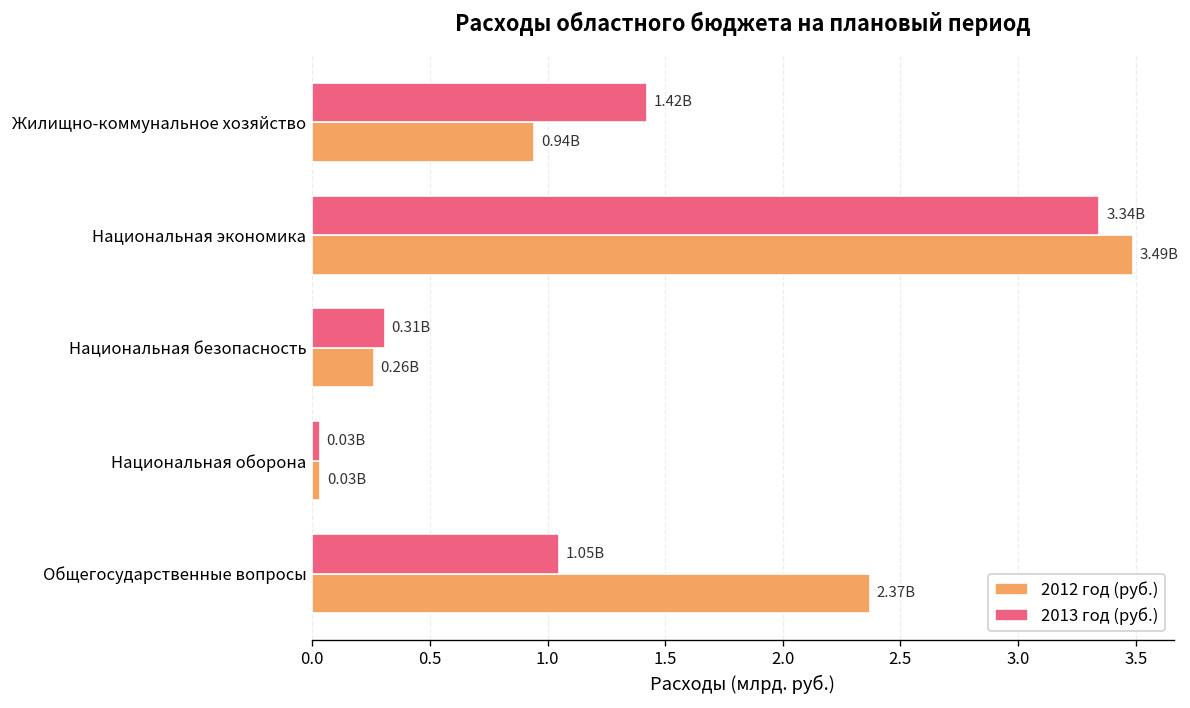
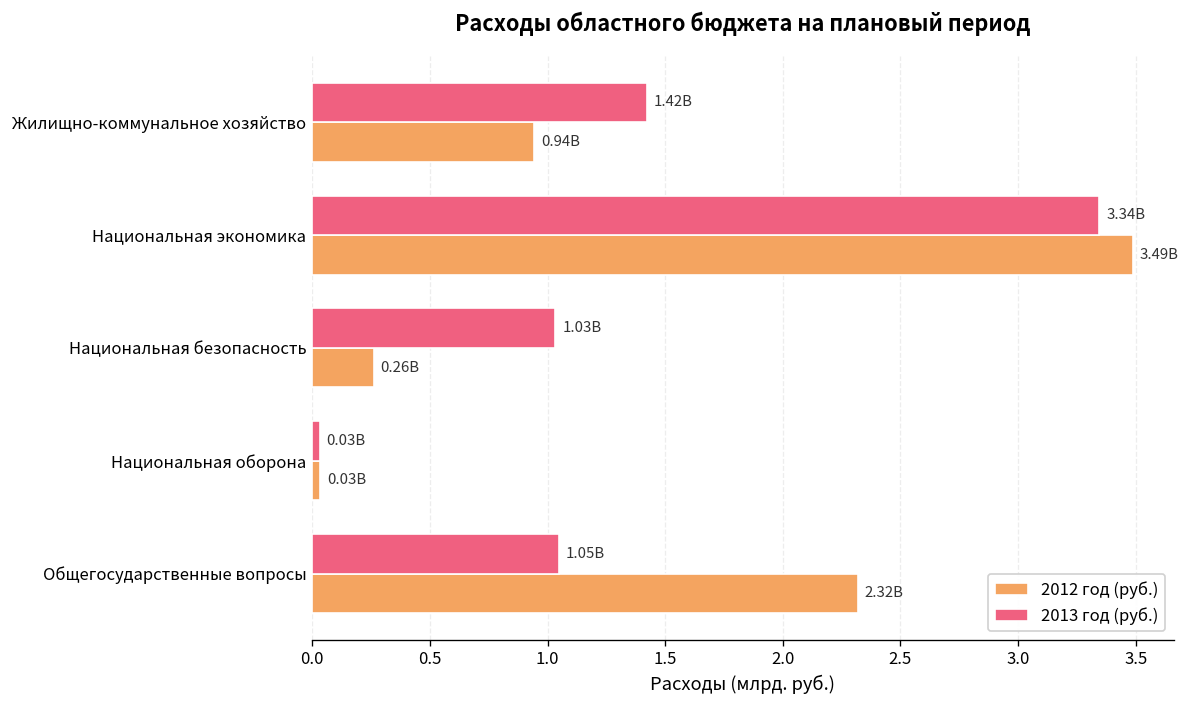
2013 год (руб.), Национальная безопасность: 0.31B -> 1.03B
2012 год (руб.), Общегосударственные вопросы: 2.37B -> 2.32B
